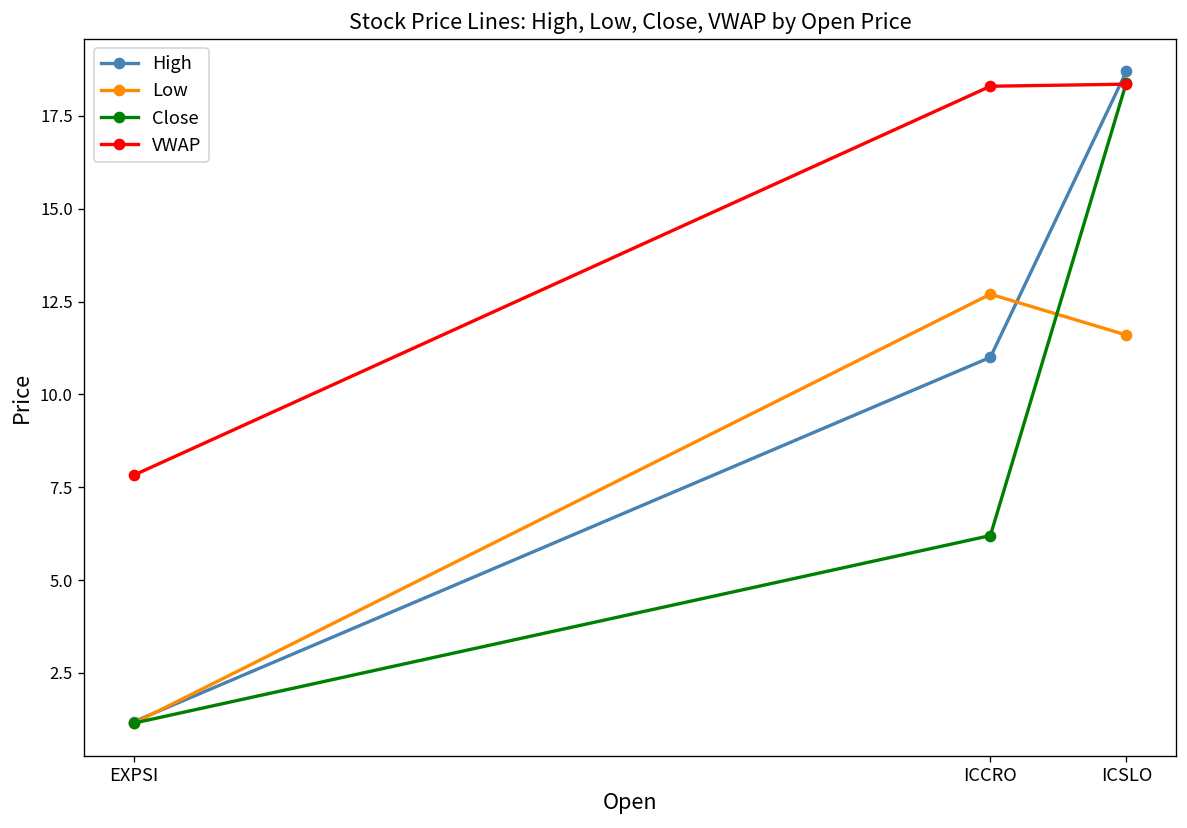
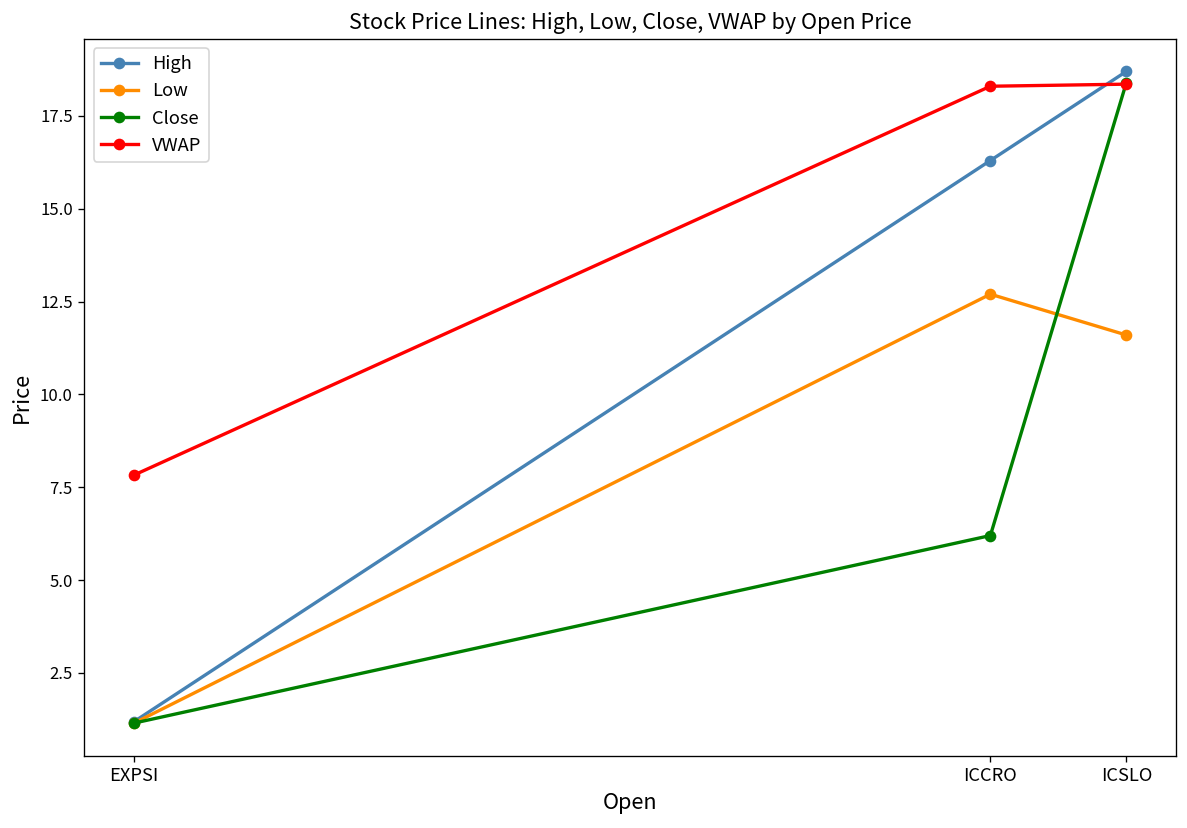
High, ICCRO: 11.0 -> 16.3
